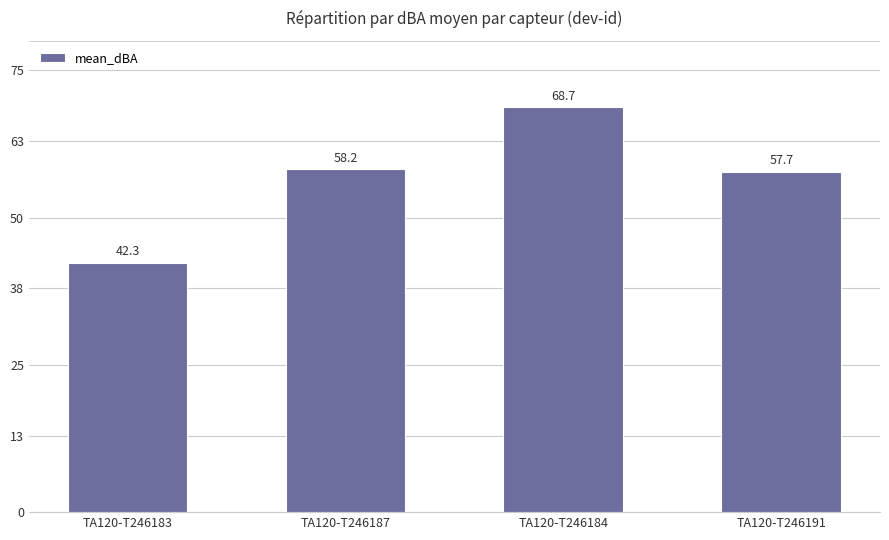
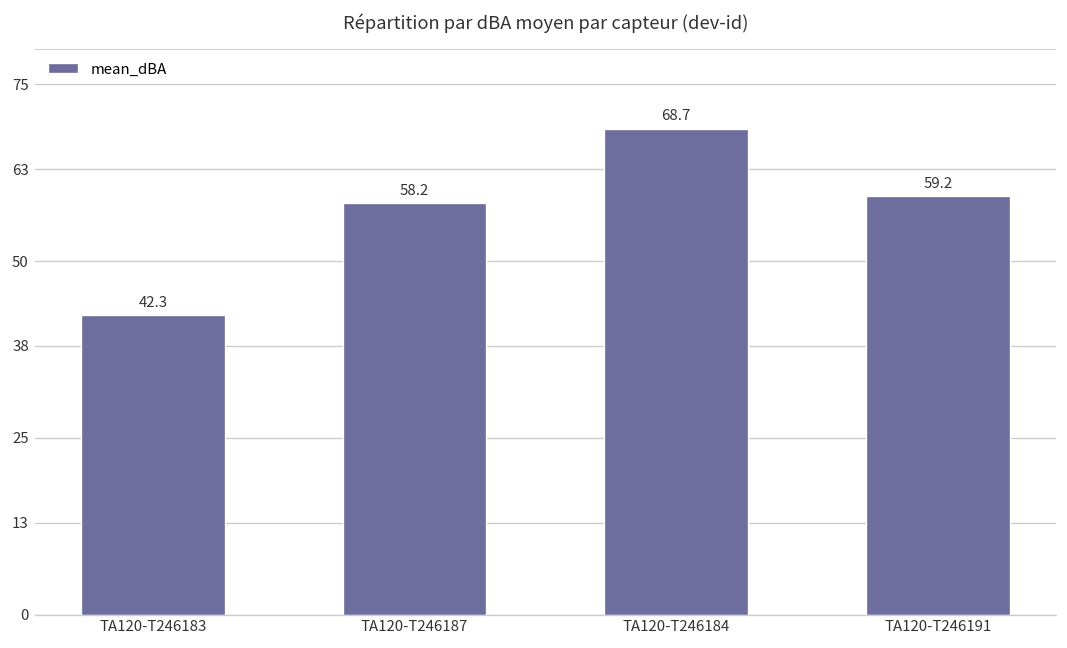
TA120-T246191: 57.7 -> 59.2
